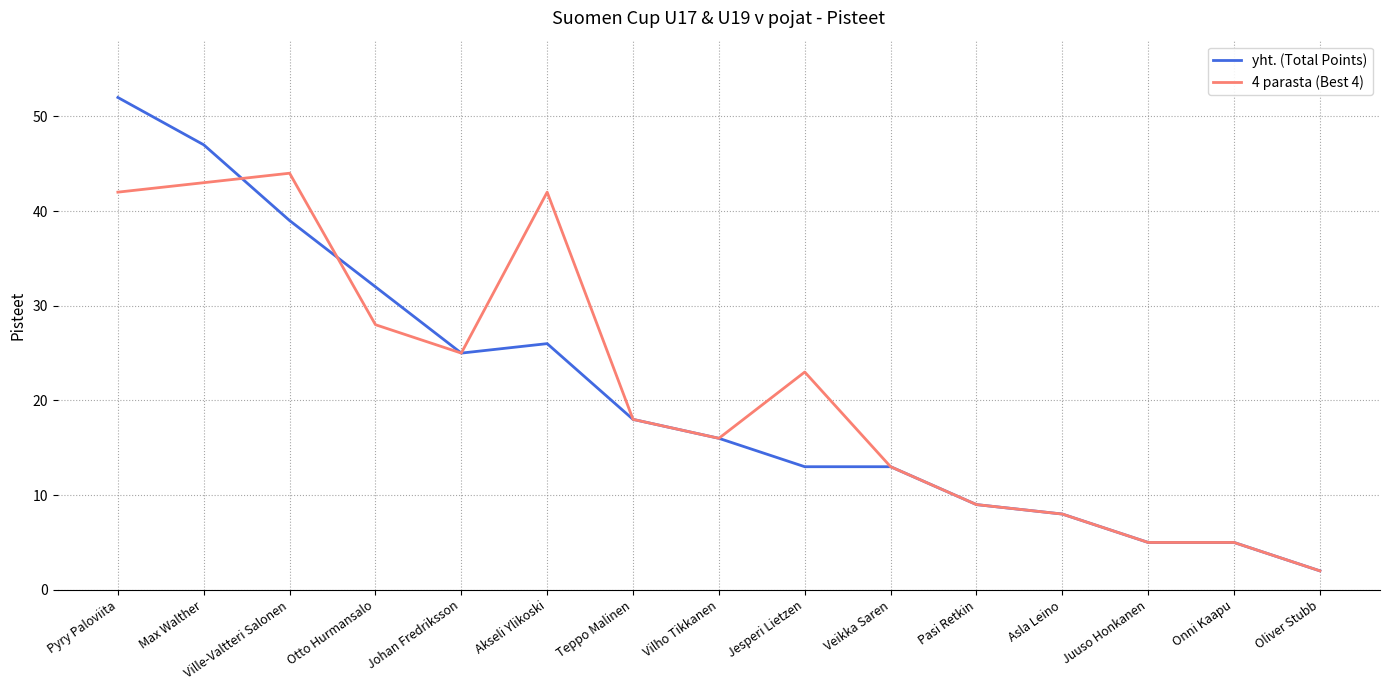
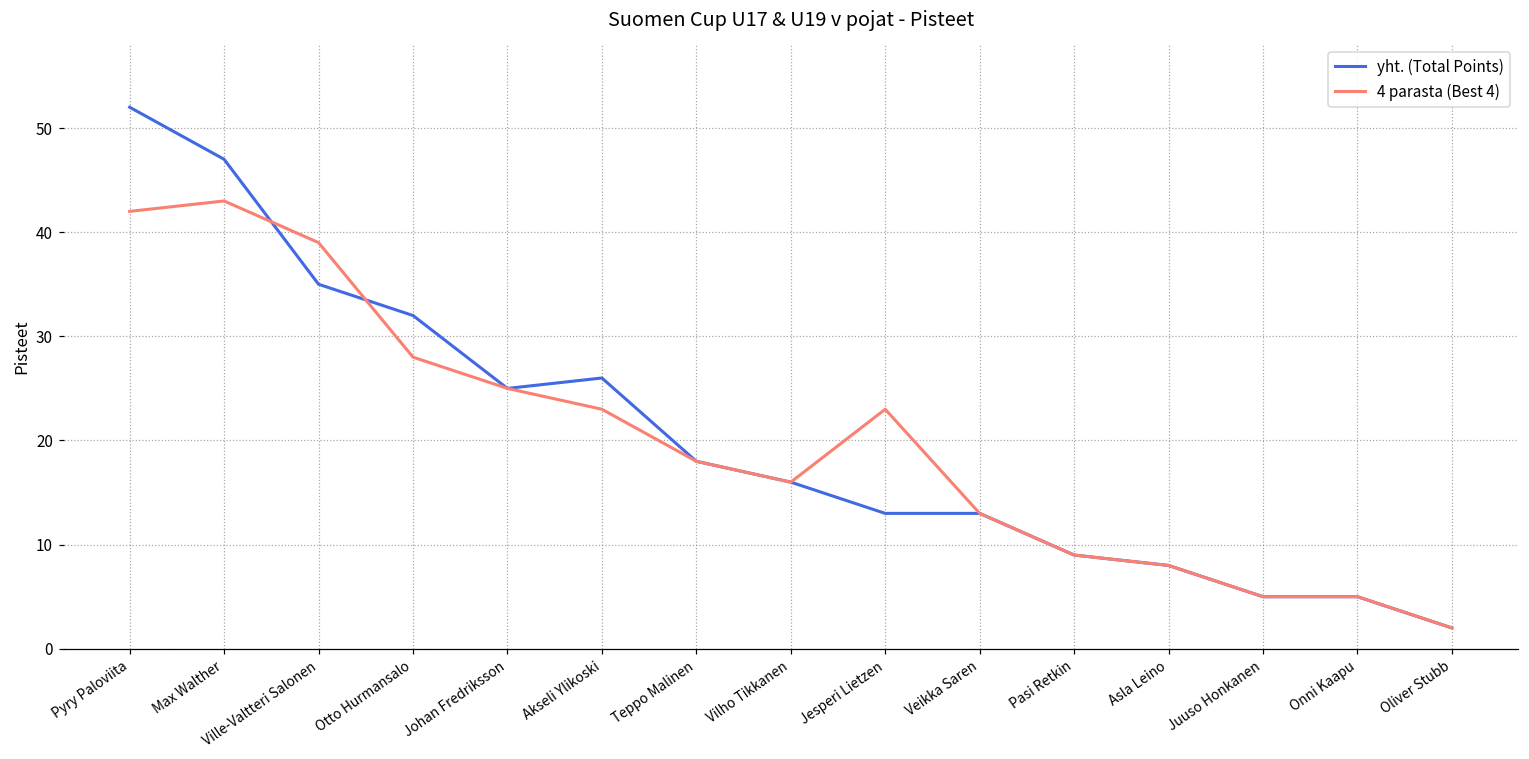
yht. (Total Points), Ville-Valtteri Salonen: 39 -> 35
4 parasta (Best 4), Ville-Valtteri Salonen: 44 -> 39
4 parasta (Best 4), Akseli Ylikoski: 42 -> 23
